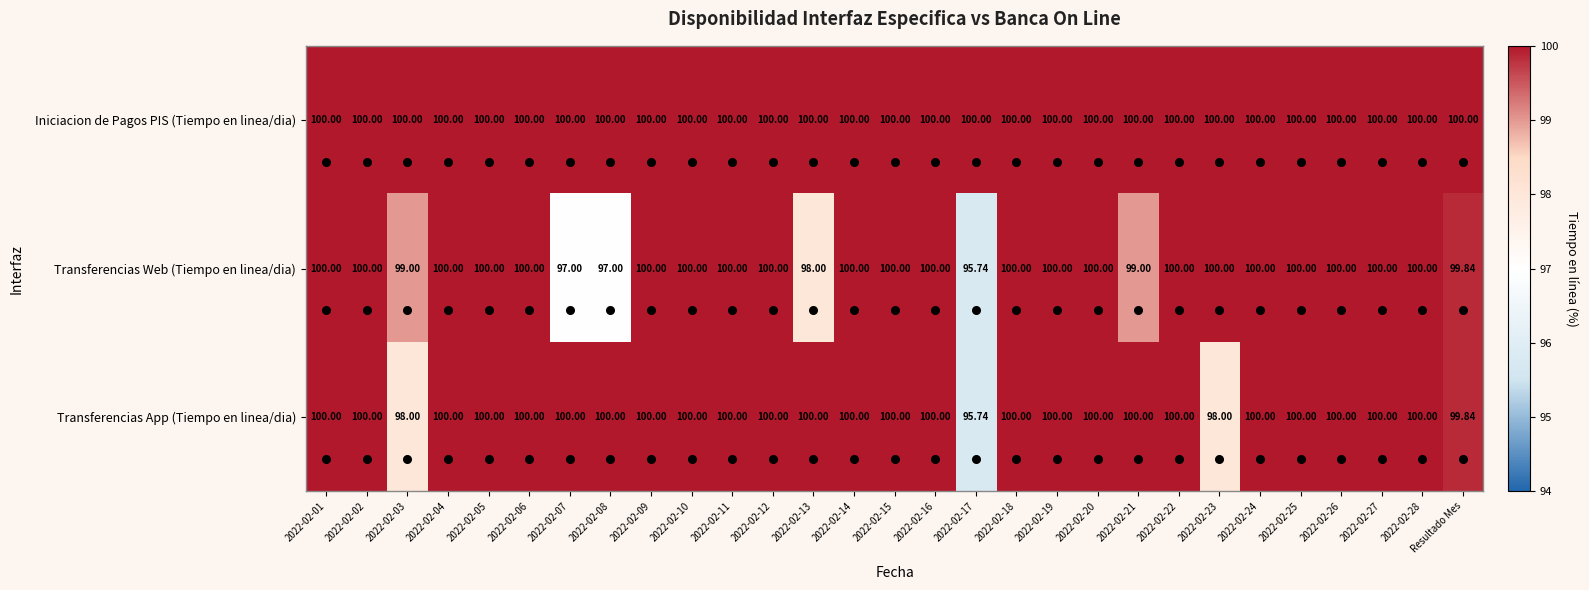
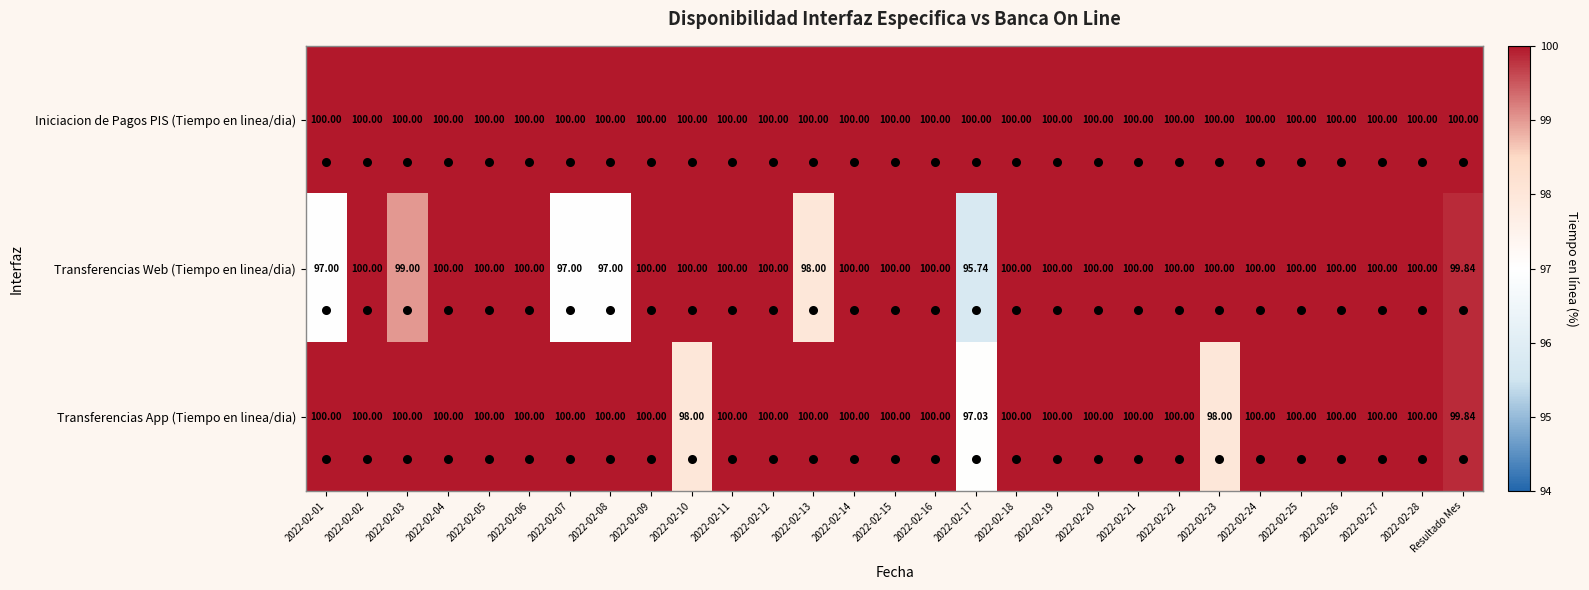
Transferencias Web (Tiempo en linea/dia), 2022-02-01: 100.00 -> 97.00
Transferencias Web (Tiempo en linea/dia), 2022-02-21: 99.00 -> 100.00
Transferencias App (Tiempo en linea/dia), 2022-02-03: 98.00 -> 100.00
Transferencias App (Tiempo en linea/dia), 2022-02-10: 100.00 -> 98.00
Transferencias App (Tiempo en linea/dia), 2022-02-17: 95.74 -> 97.03
